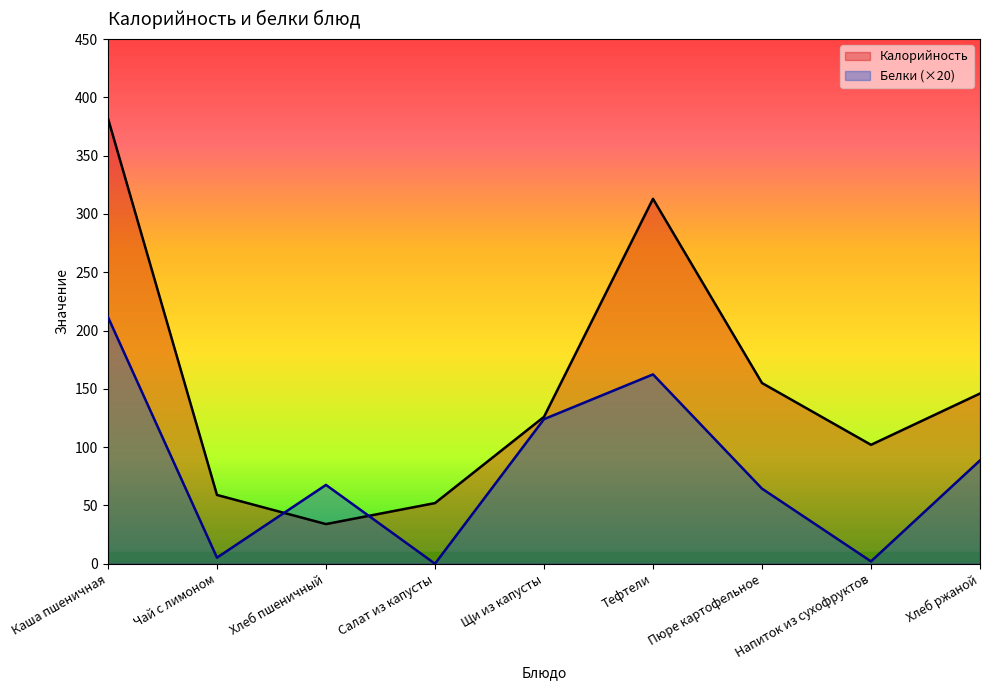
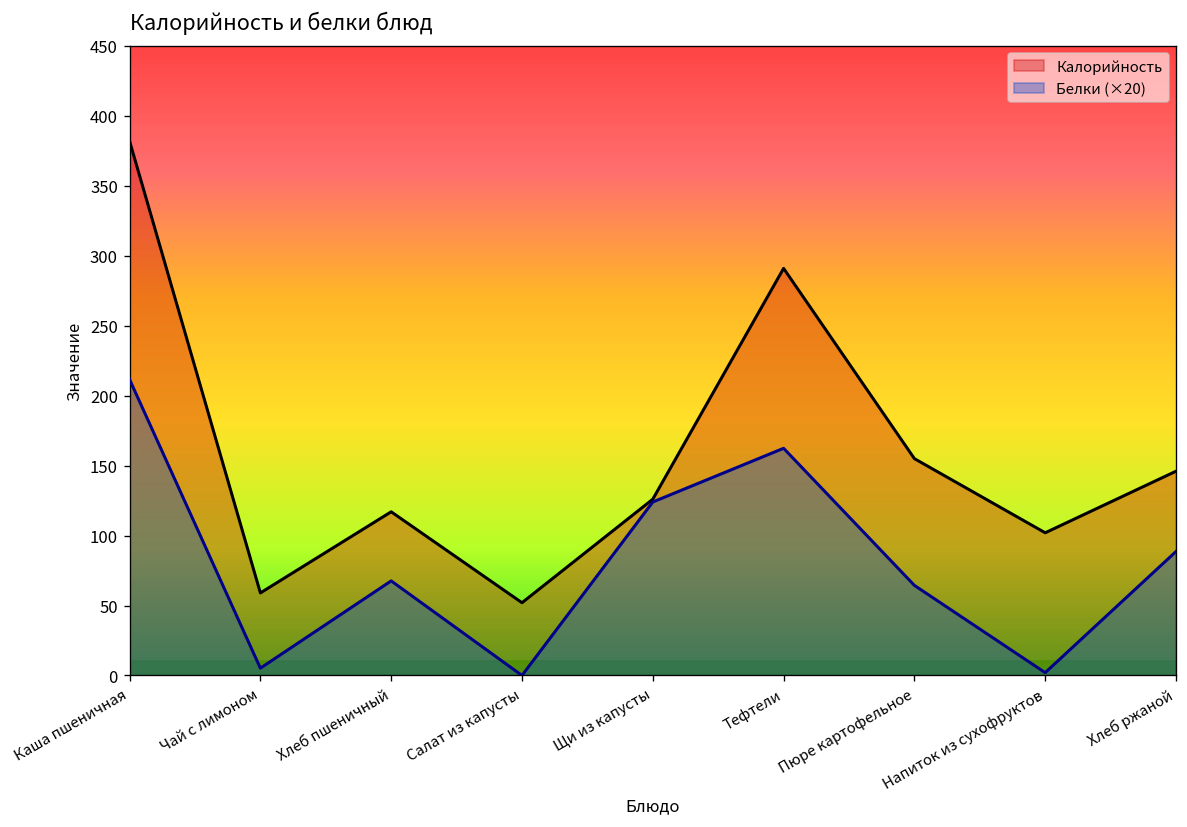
Калорийность, Хлеб пшеничный: 34 -> 117
Калорийность, Тефтели: 313 -> 291
